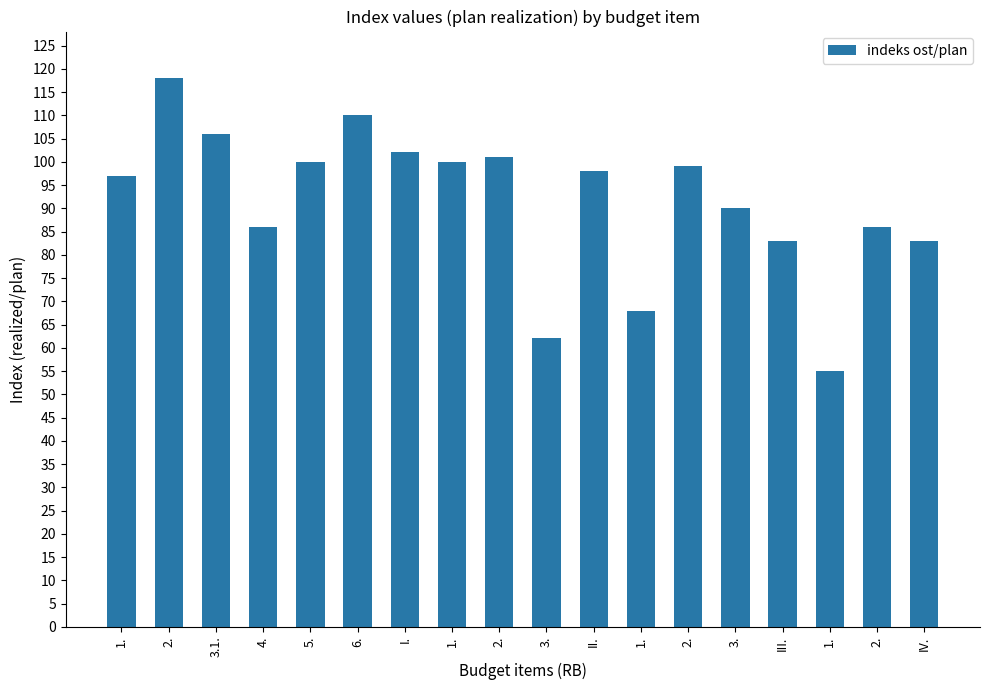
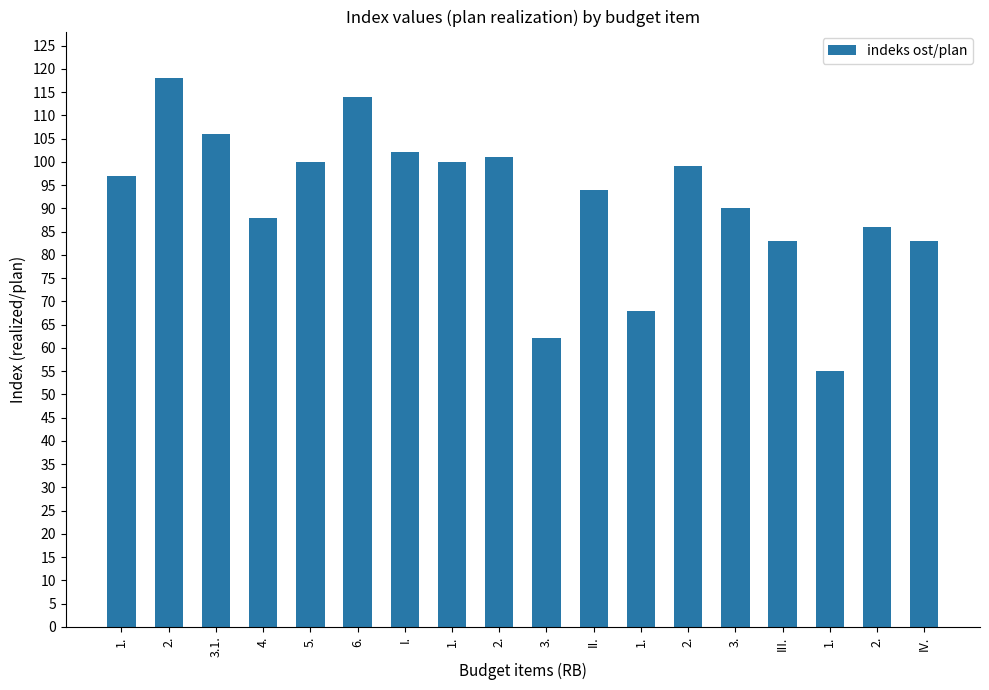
4.: 86 -> 88
6.: 110 -> 114
II.: 98 -> 94
